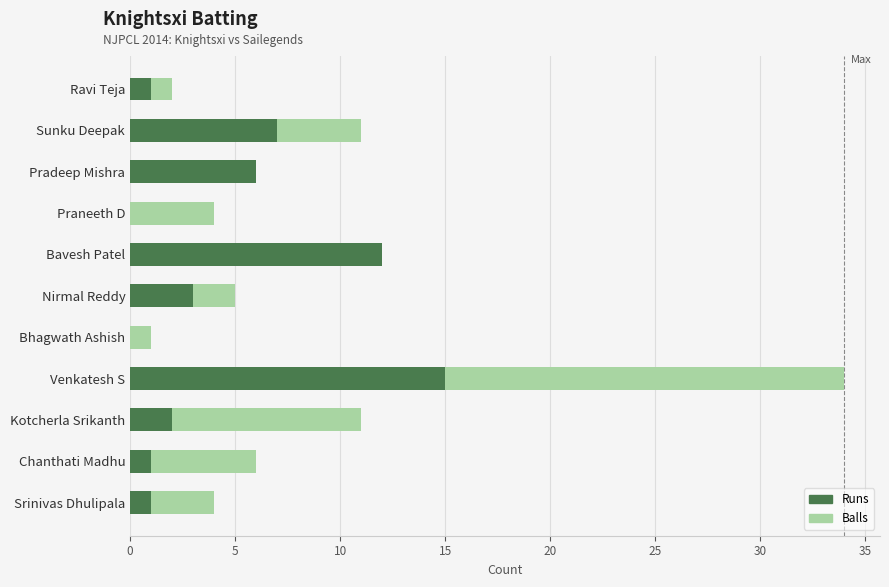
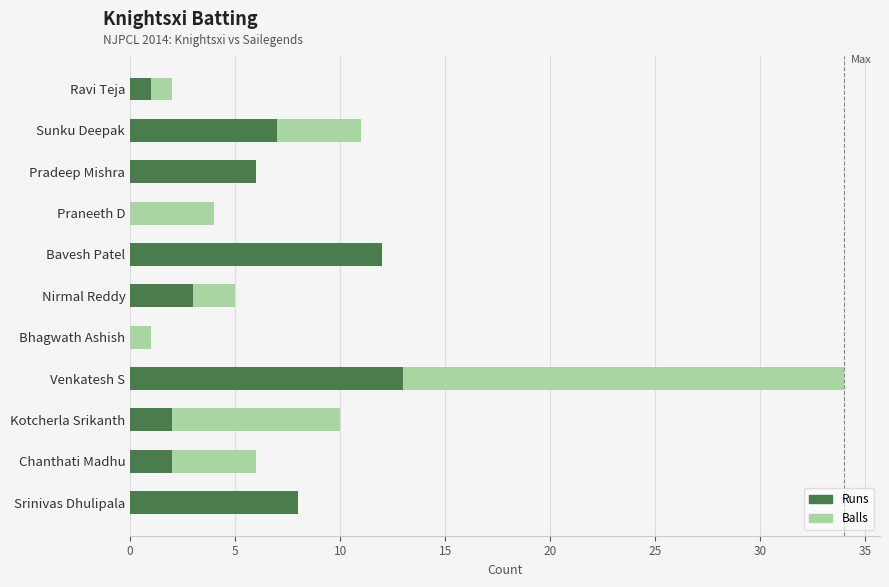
Runs, Venkatesh S: 15 -> 13
Balls, Kotcherla Srikanth: 11 -> 10
Runs, Chanthati Madhu: 1 -> 2
Runs, Srinivas Dhulipala: 1 -> 8
